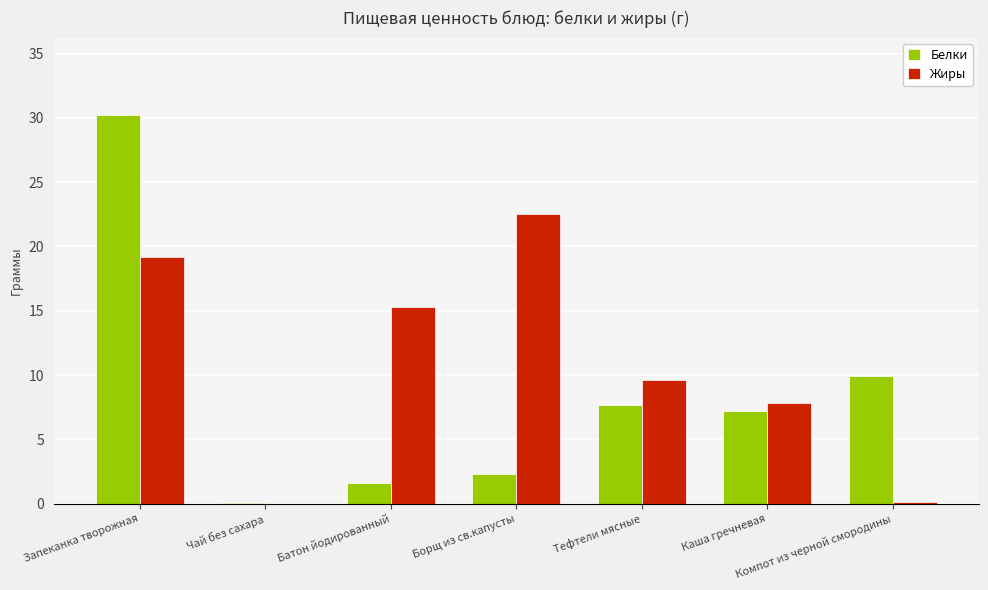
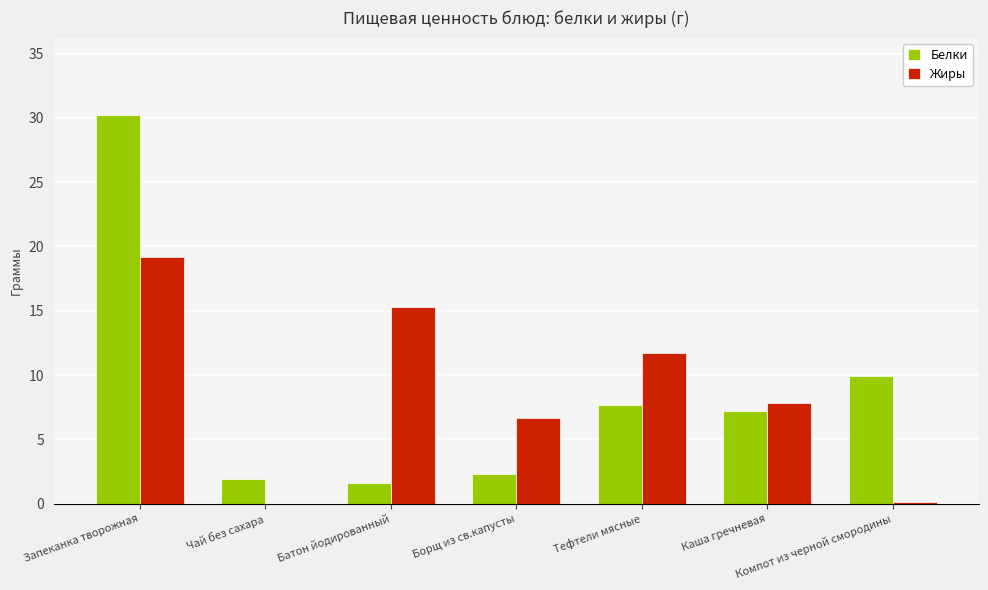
Белки, Чай без сахара: 0.0 -> 1.9
Жиры, Борщ из св.капусты: 22.5 -> 6.7
Жиры, Тефтели мясные: 9.6 -> 11.7
